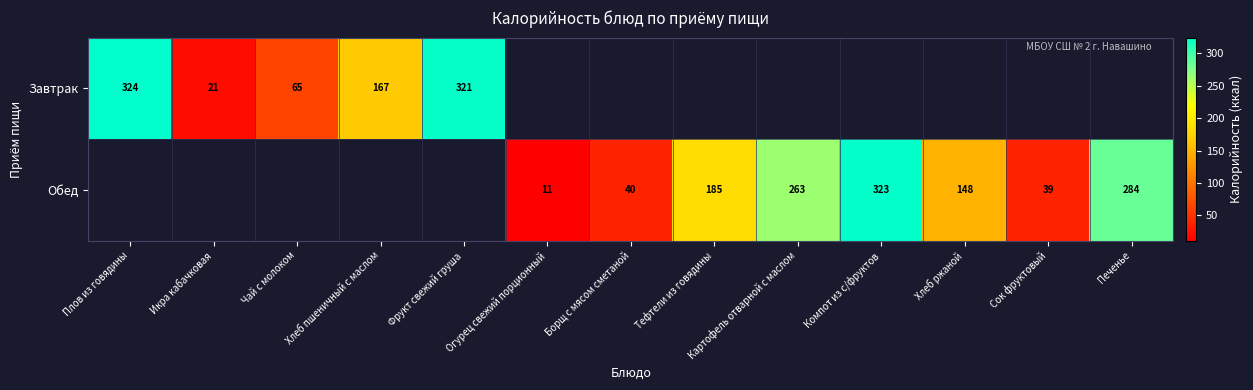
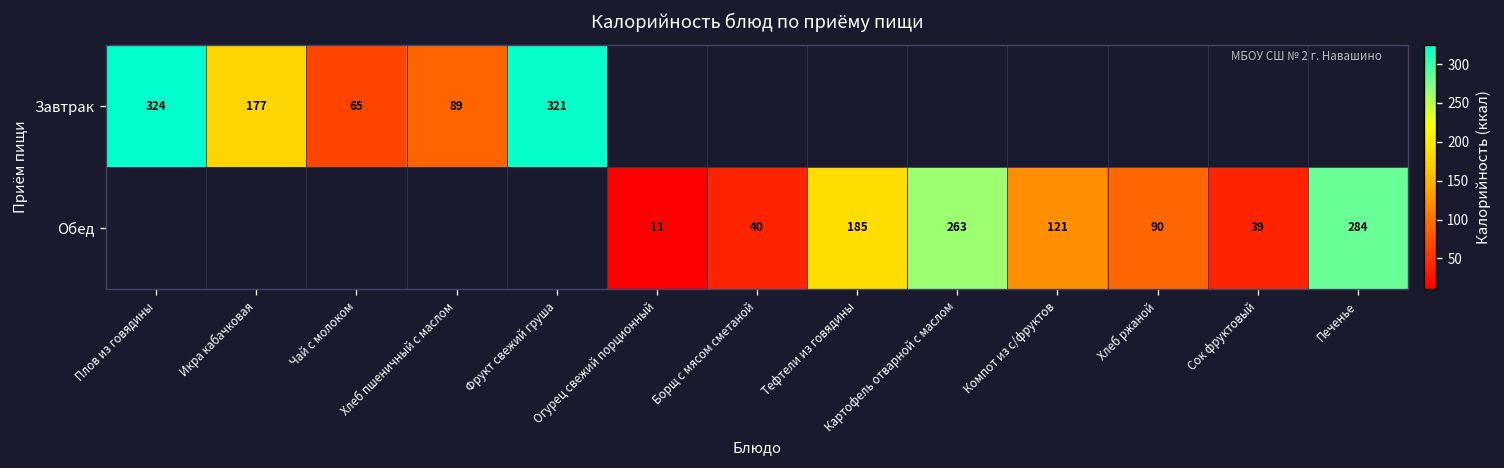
Завтрак, Икра кабачковая: 21 -> 177
Завтрак, Хлеб пшеничный с маслом: 167 -> 89
Обед, Компот из с/фруктов: 323 -> 121
Обед, Хлеб ржаной: 148 -> 90
